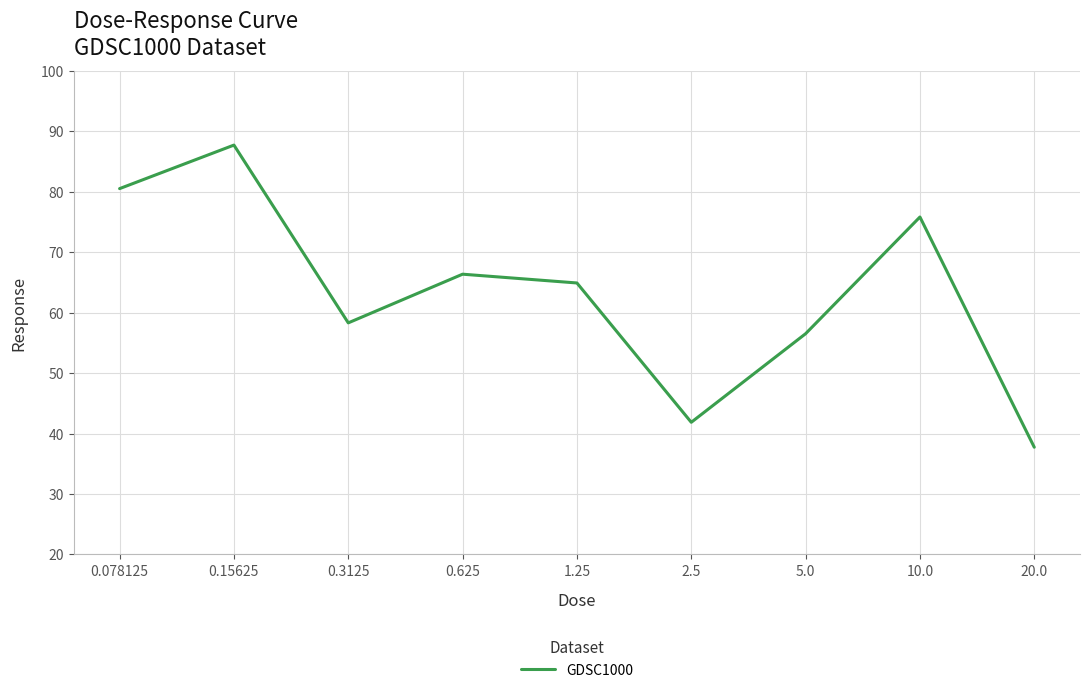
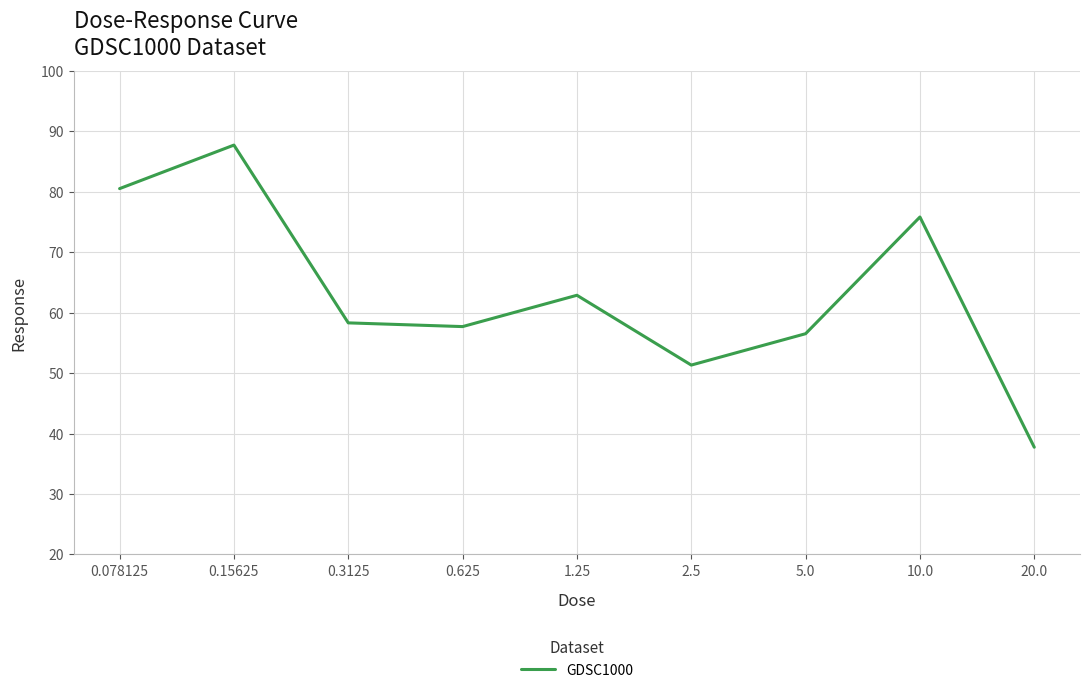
0.625: 66 -> 58
1.25: 65 -> 63
2.5: 42 -> 51
